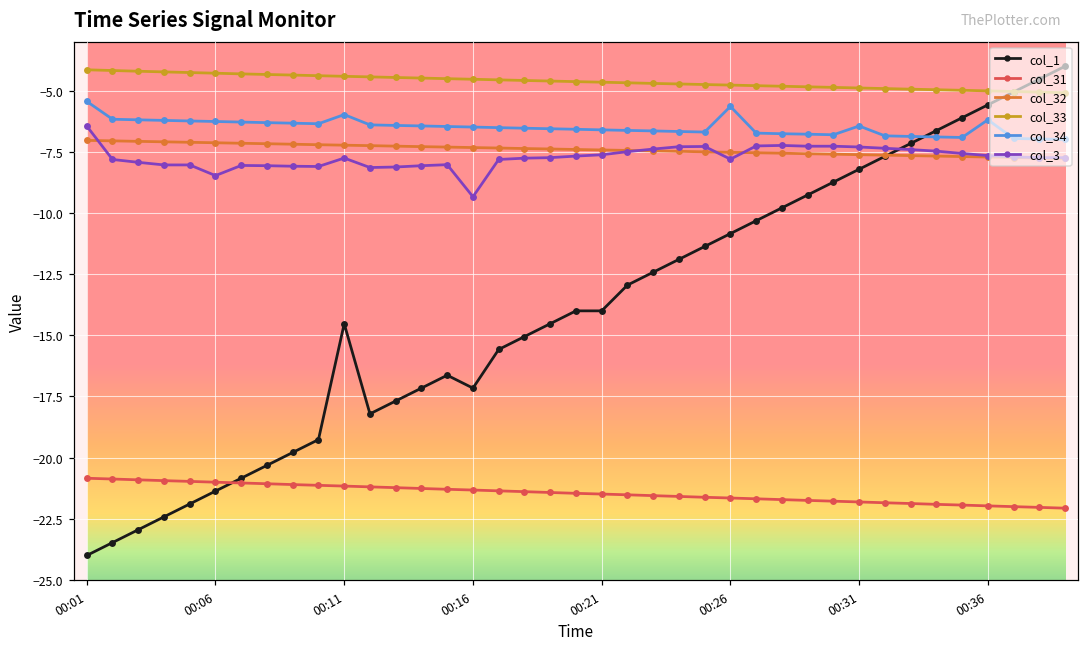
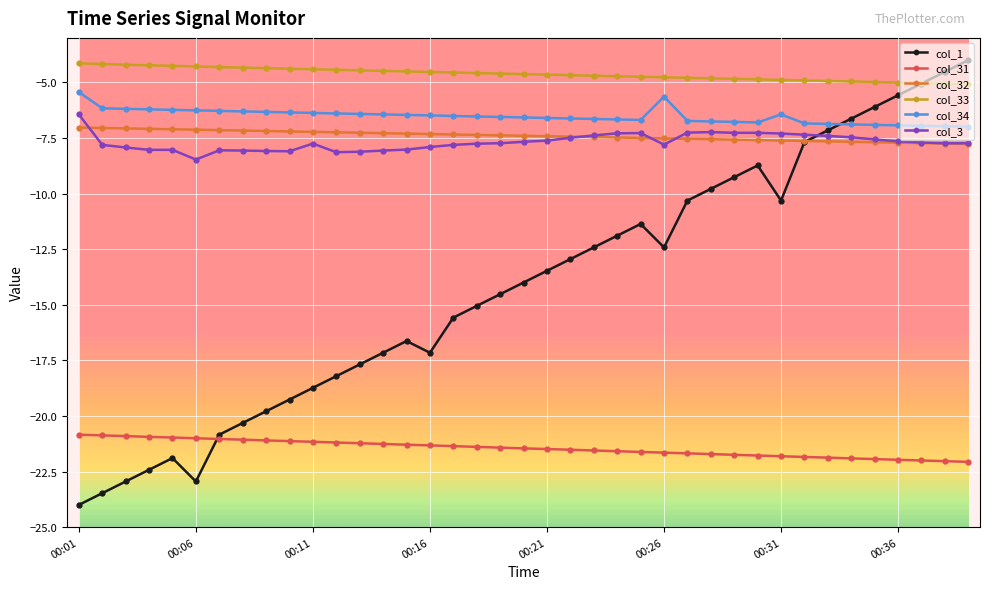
col_1, 00:06: -21.4 -> -22.9
col_1, 00:11: -14.5 -> -18.7
col_34, 00:11: -6.0 -> -6.4
col_3, 00:16: -9.3 -> -7.9
col_1, 00:21: -14.0 -> -13.5
col_1, 00:26: -10.8 -> -12.4
col_1, 00:31: -8.2 -> -10.3
col_34, 00:36: -6.2 -> -6.9
